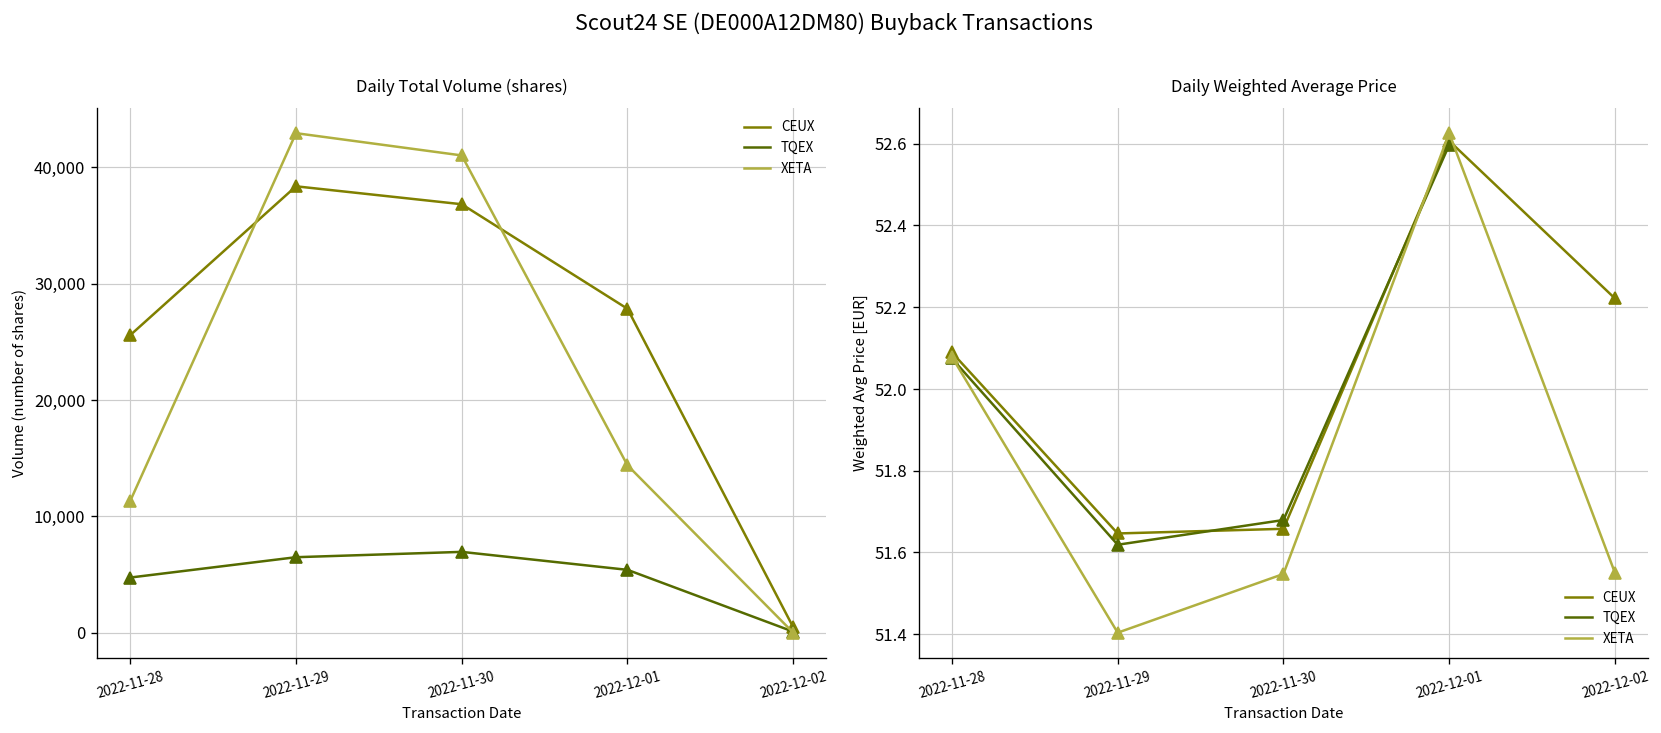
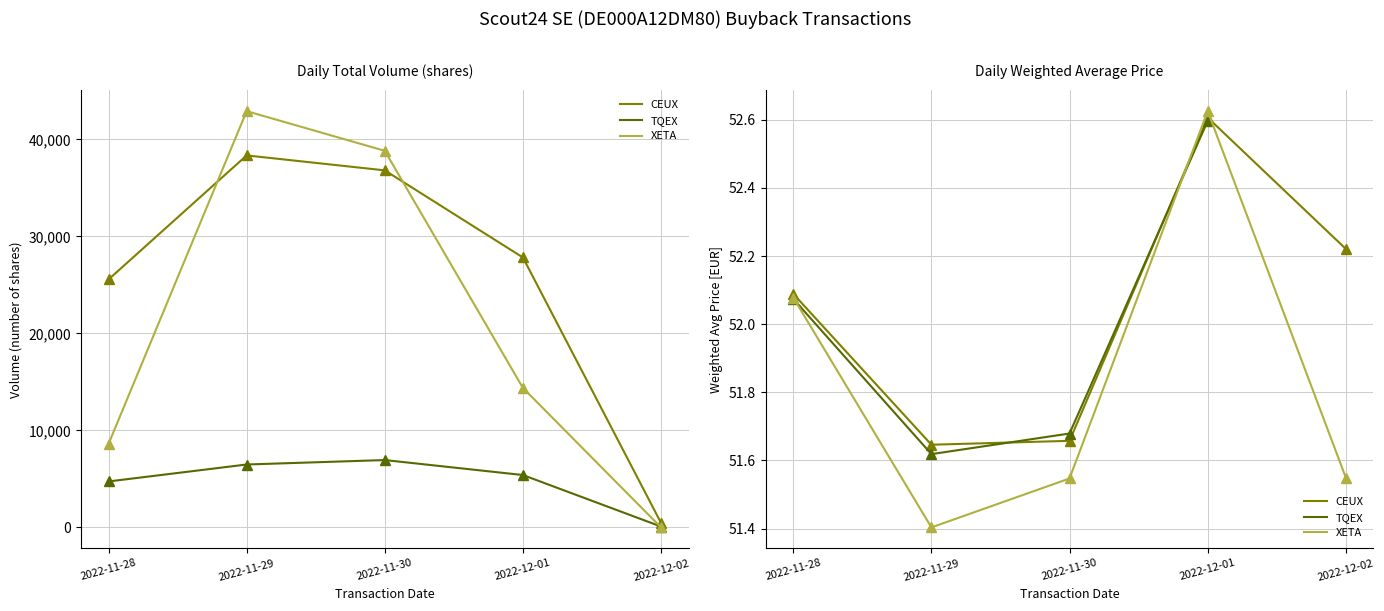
Daily Total Volume (shares), XETA, 2022-11-28: 11,000 -> 9,000
Daily Total Volume (shares), XETA, 2022-11-30: 41,000 -> 39,000
